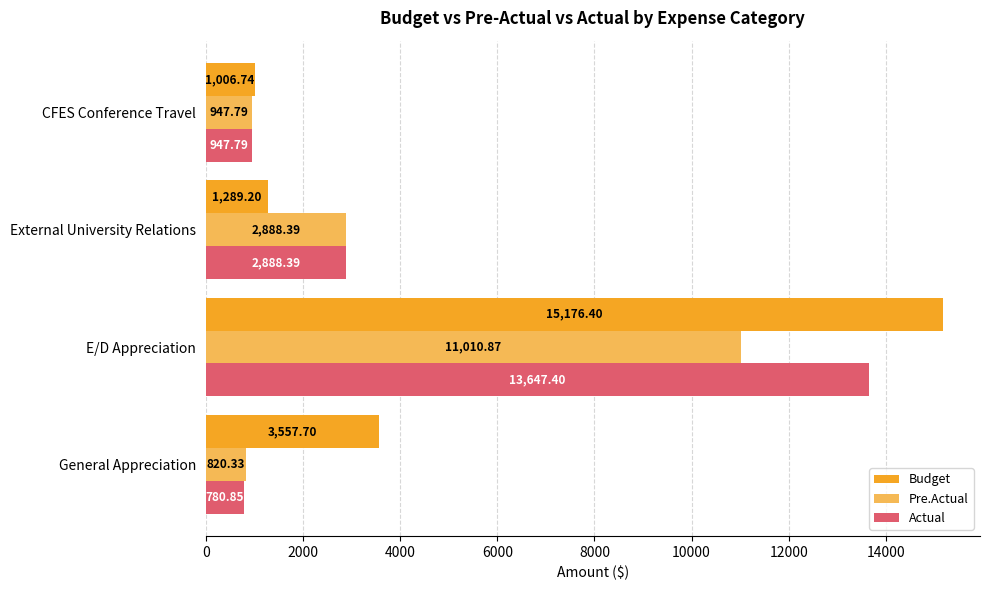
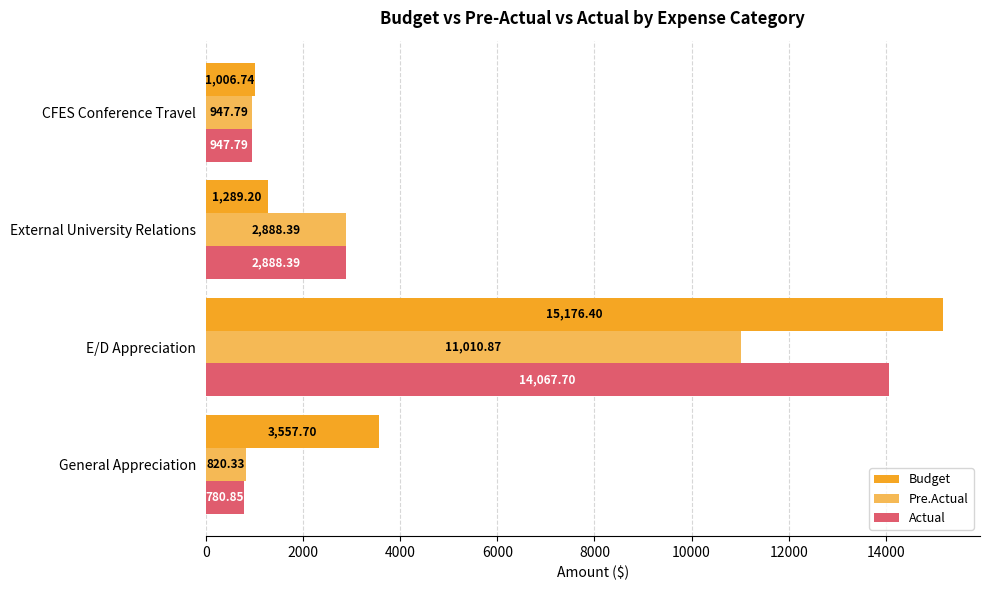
Actual, E/D Appreciation: 13,647.40 -> 14,067.70
